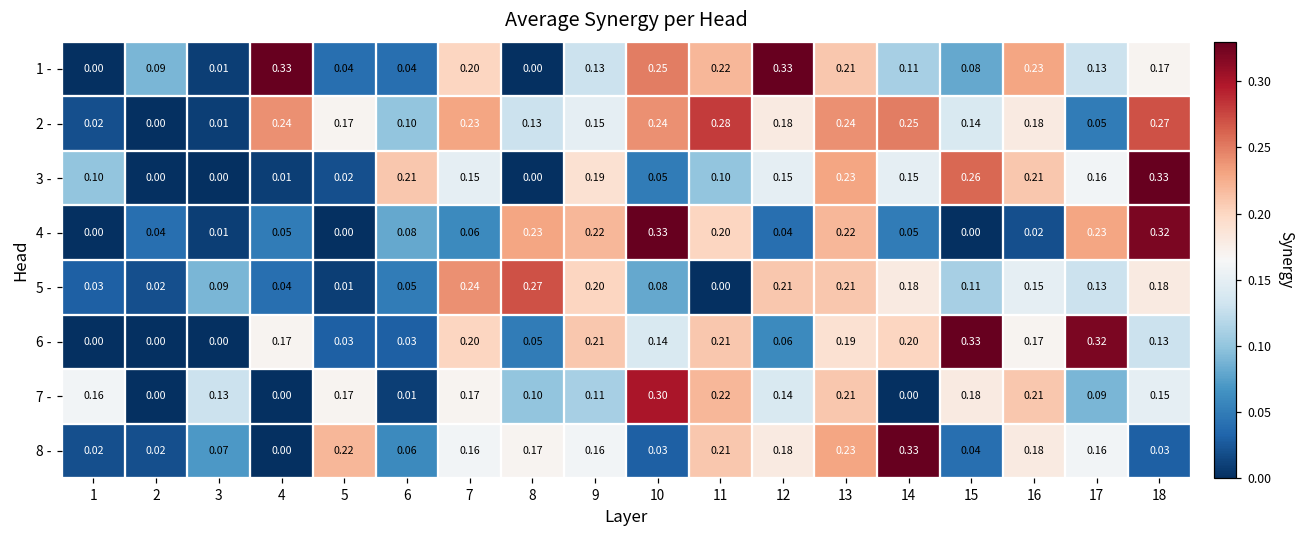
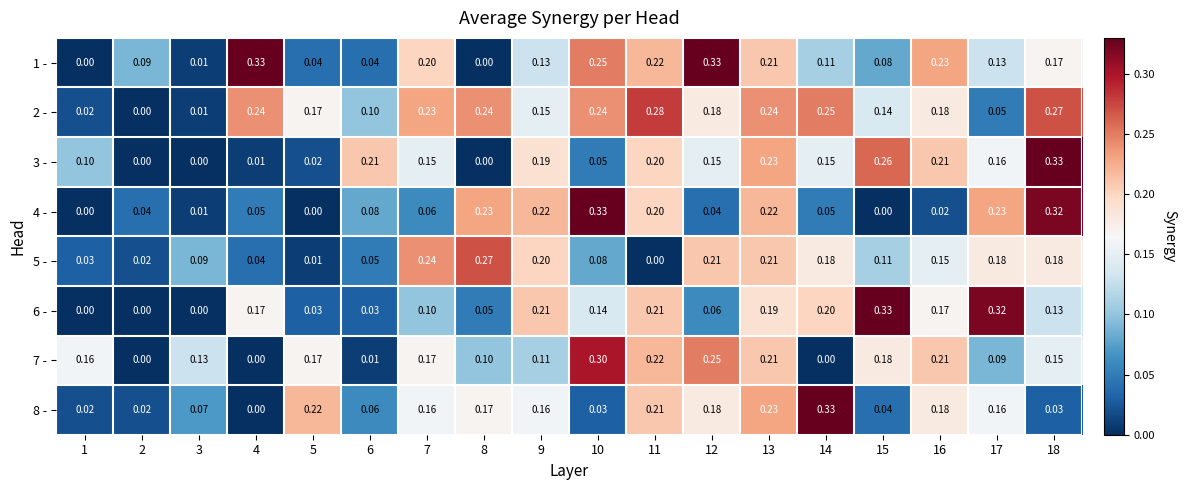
2 -, 8: 0.13 -> 0.24
3 -, 11: 0.10 -> 0.20
5 -, 17: 0.13 -> 0.18
6 -, 7: 0.20 -> 0.10
7 -, 12: 0.14 -> 0.25
